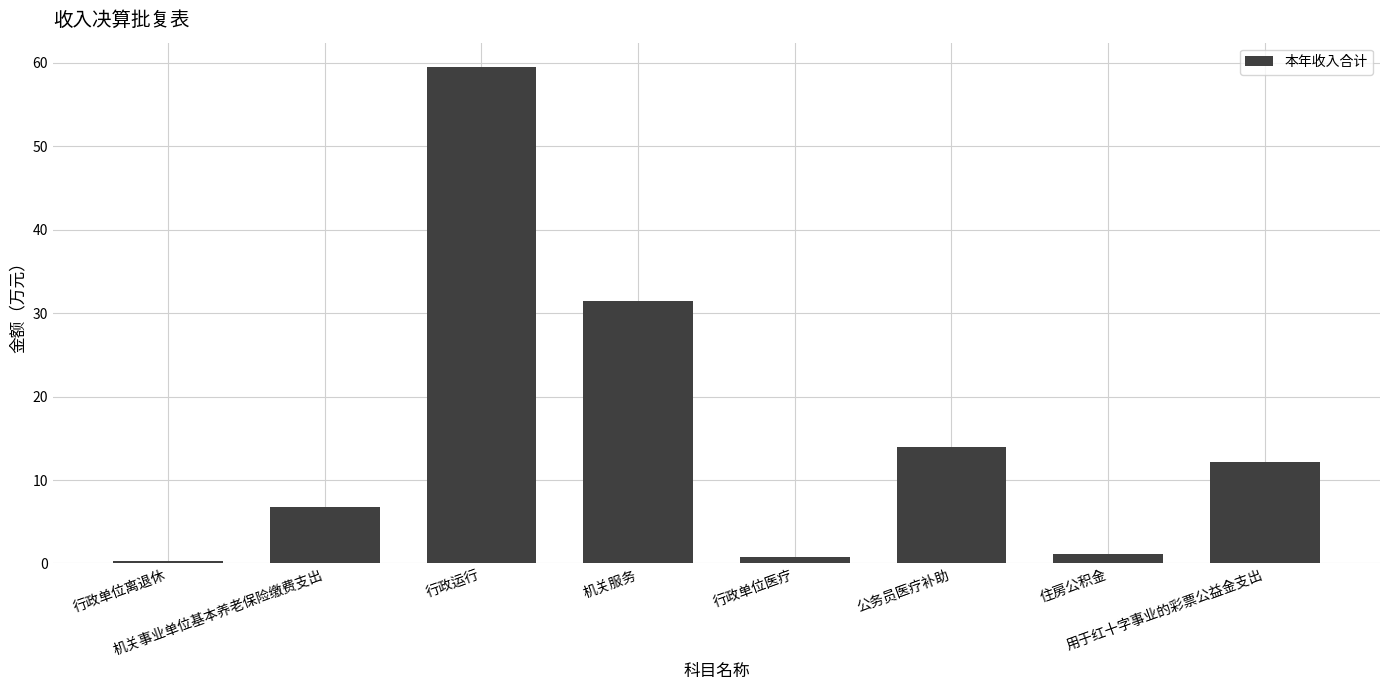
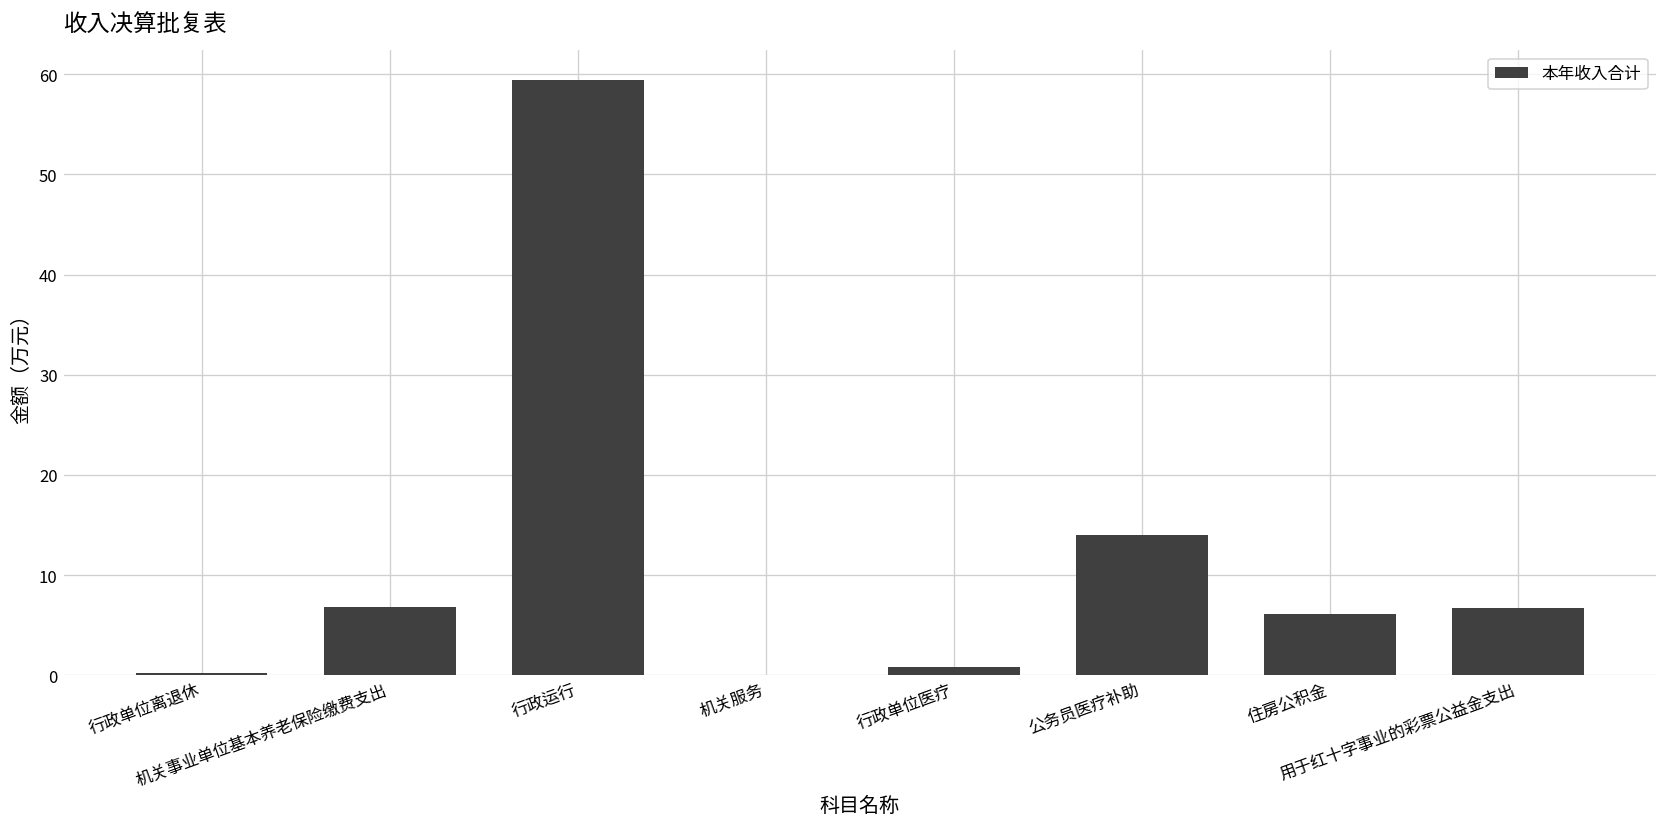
机关服务: 31 -> 0
住房公积金: 1 -> 6
用于红十字事业的彩票公益金支出: 12 -> 7
